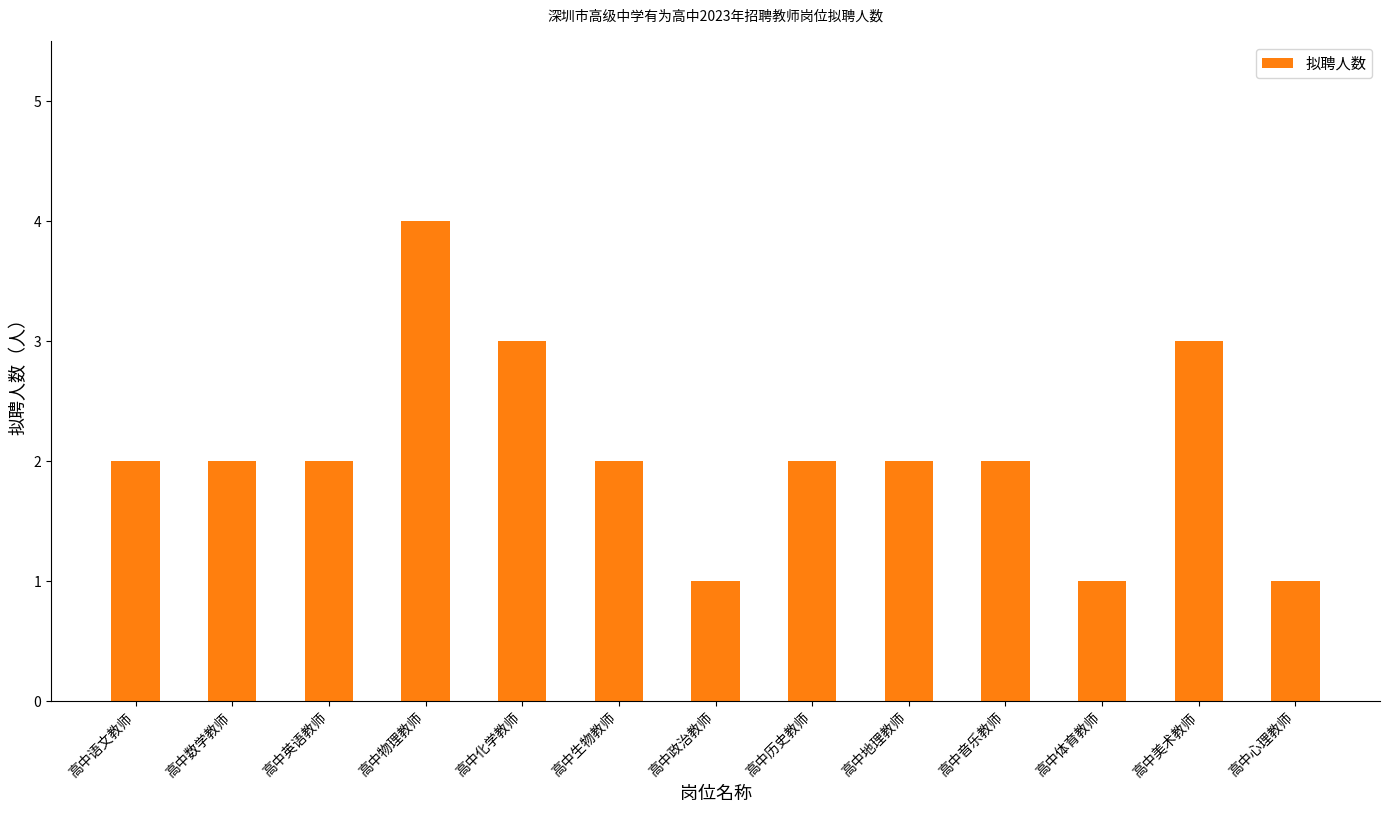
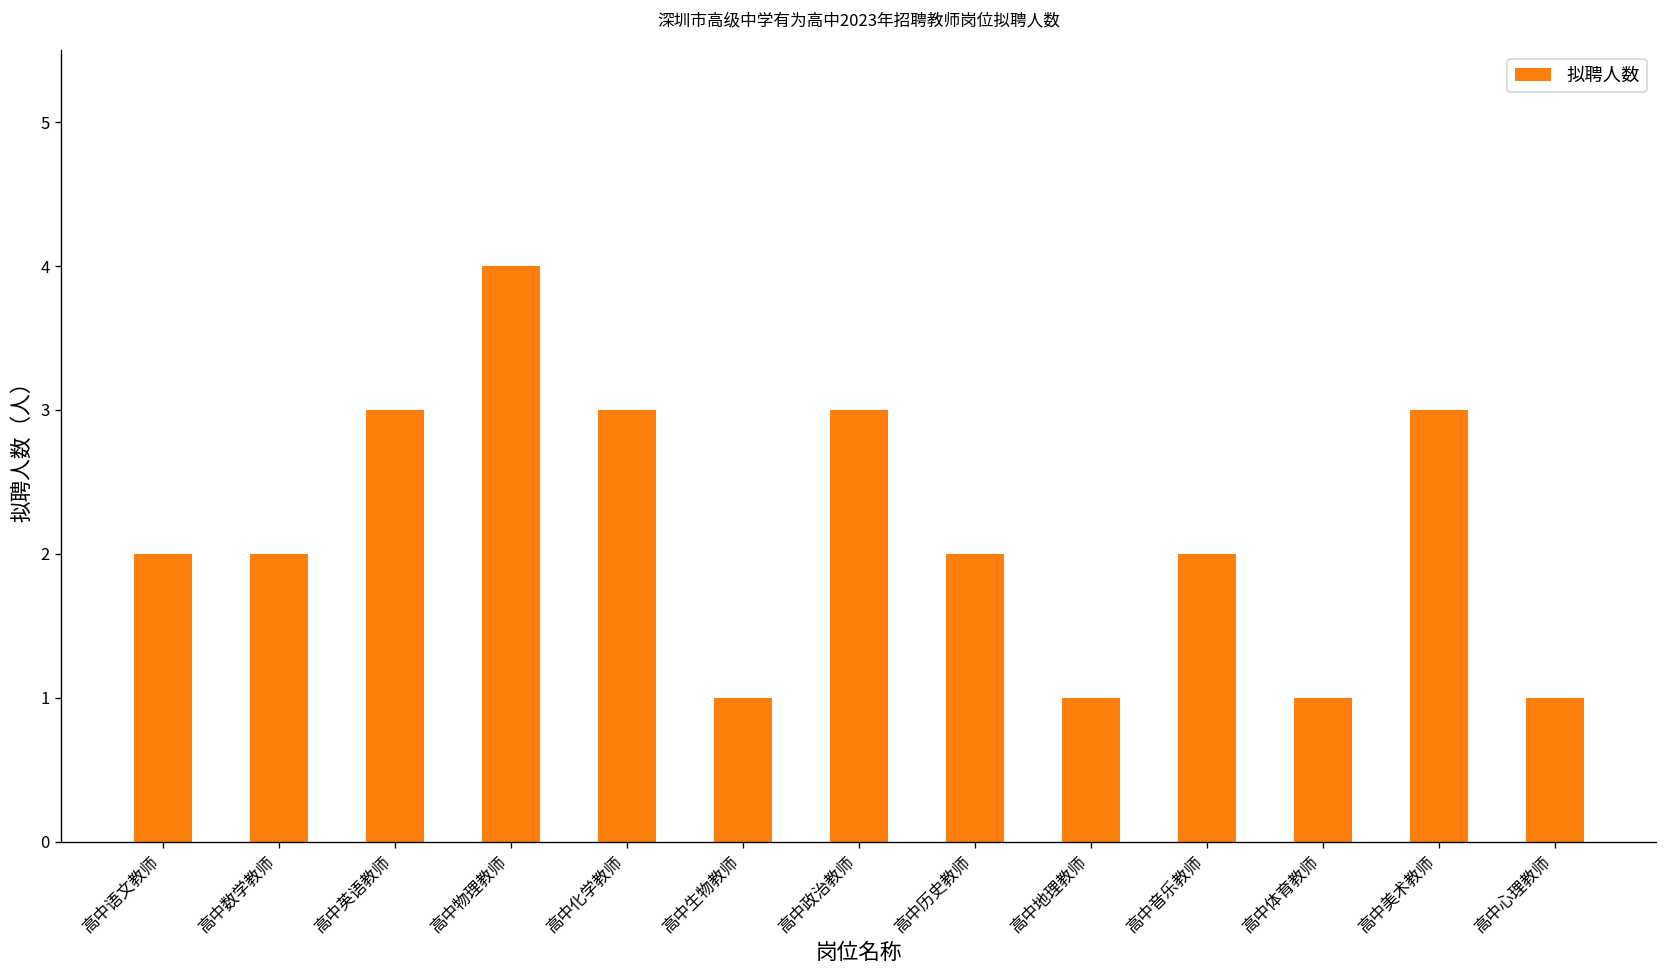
高中英语教师: 2 -> 3
高中生物教师: 2 -> 1
高中政治教师: 1 -> 3
高中地理教师: 2 -> 1
